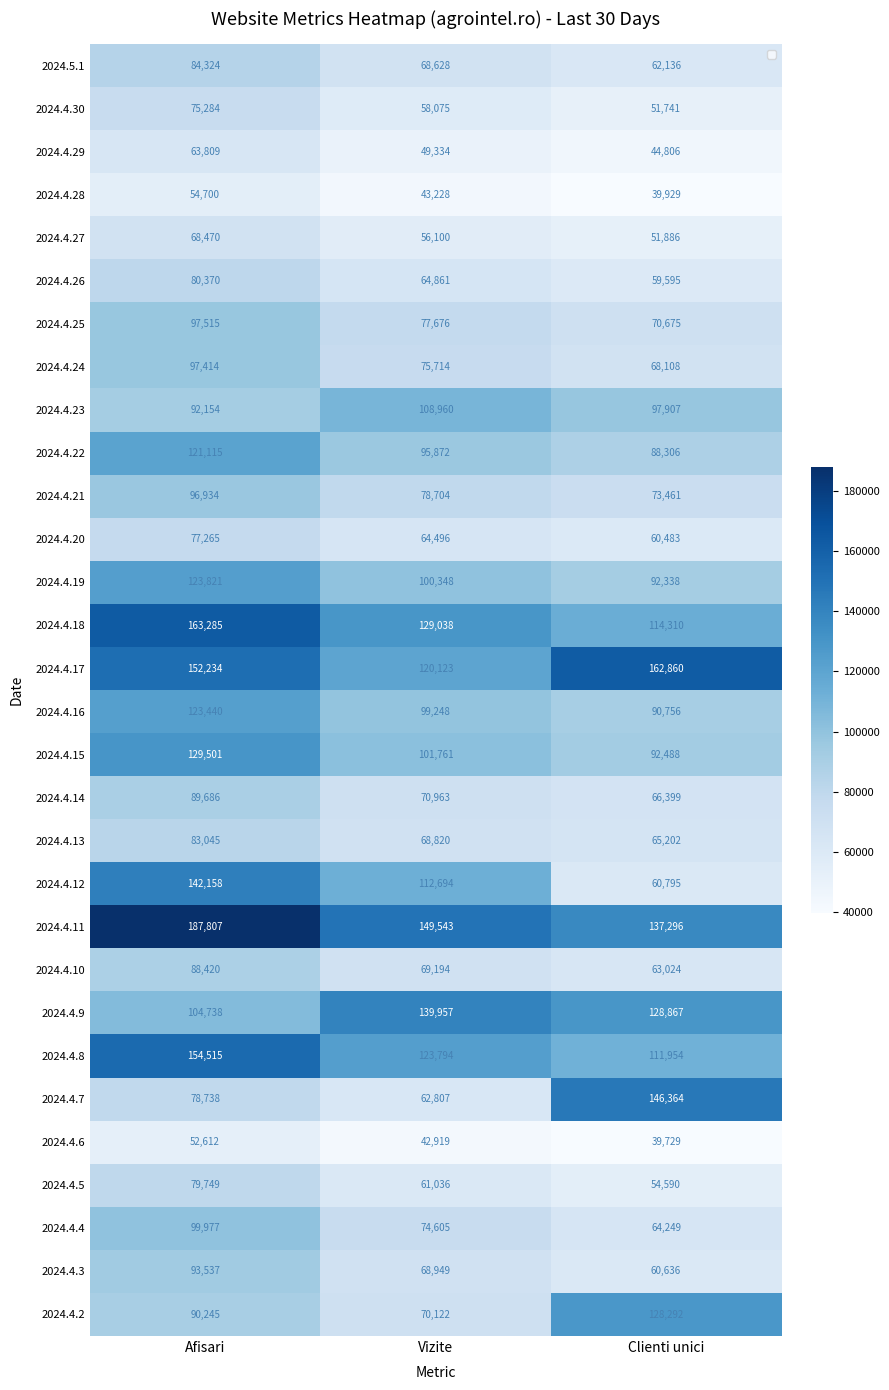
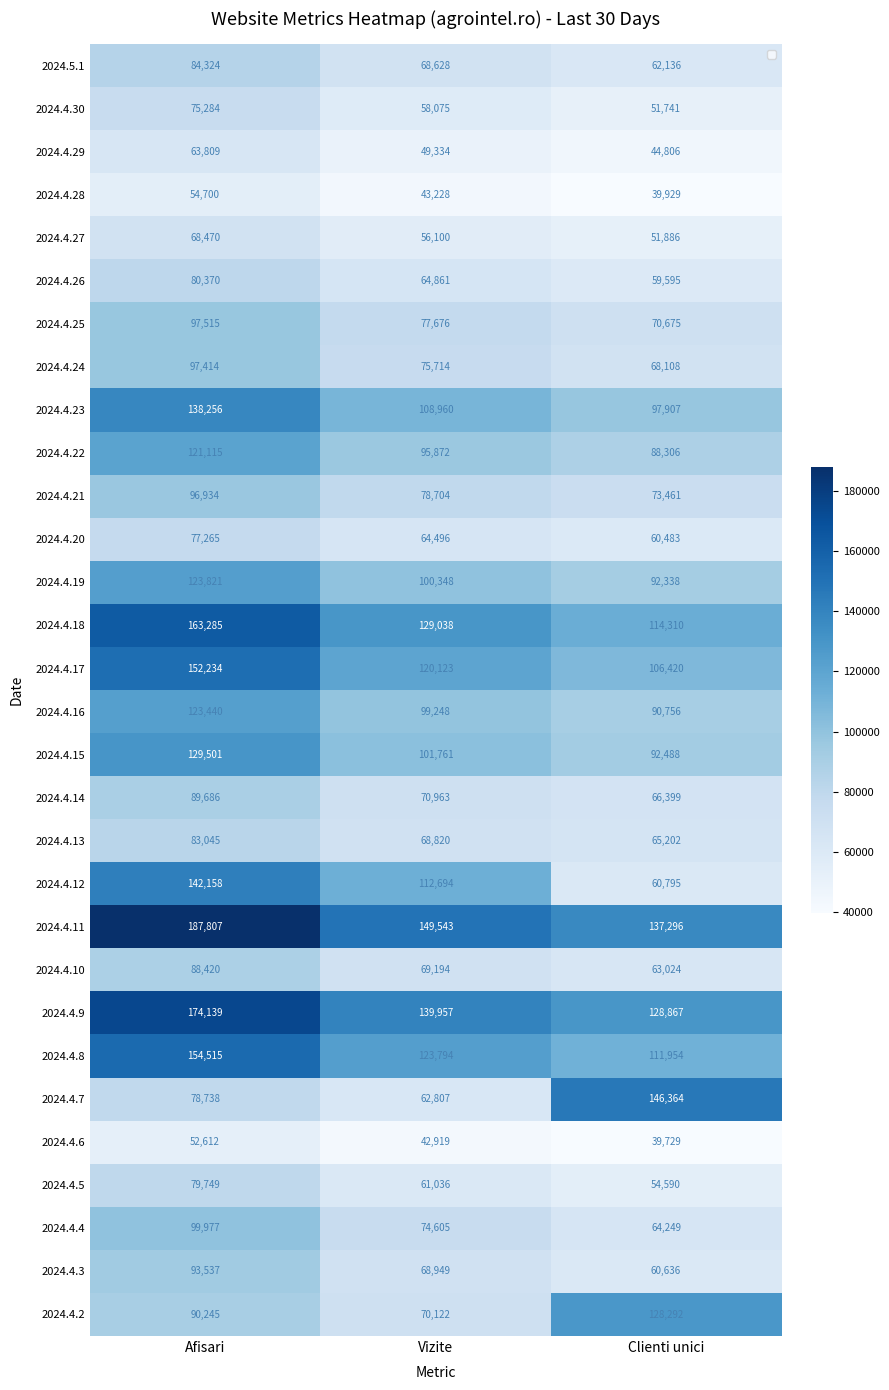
2024.4.23, Afisari: 92,154 -> 138,256
2024.4.17, Clienti unici: 162,860 -> 106,420
2024.4.9, Afisari: 104,738 -> 174,139
